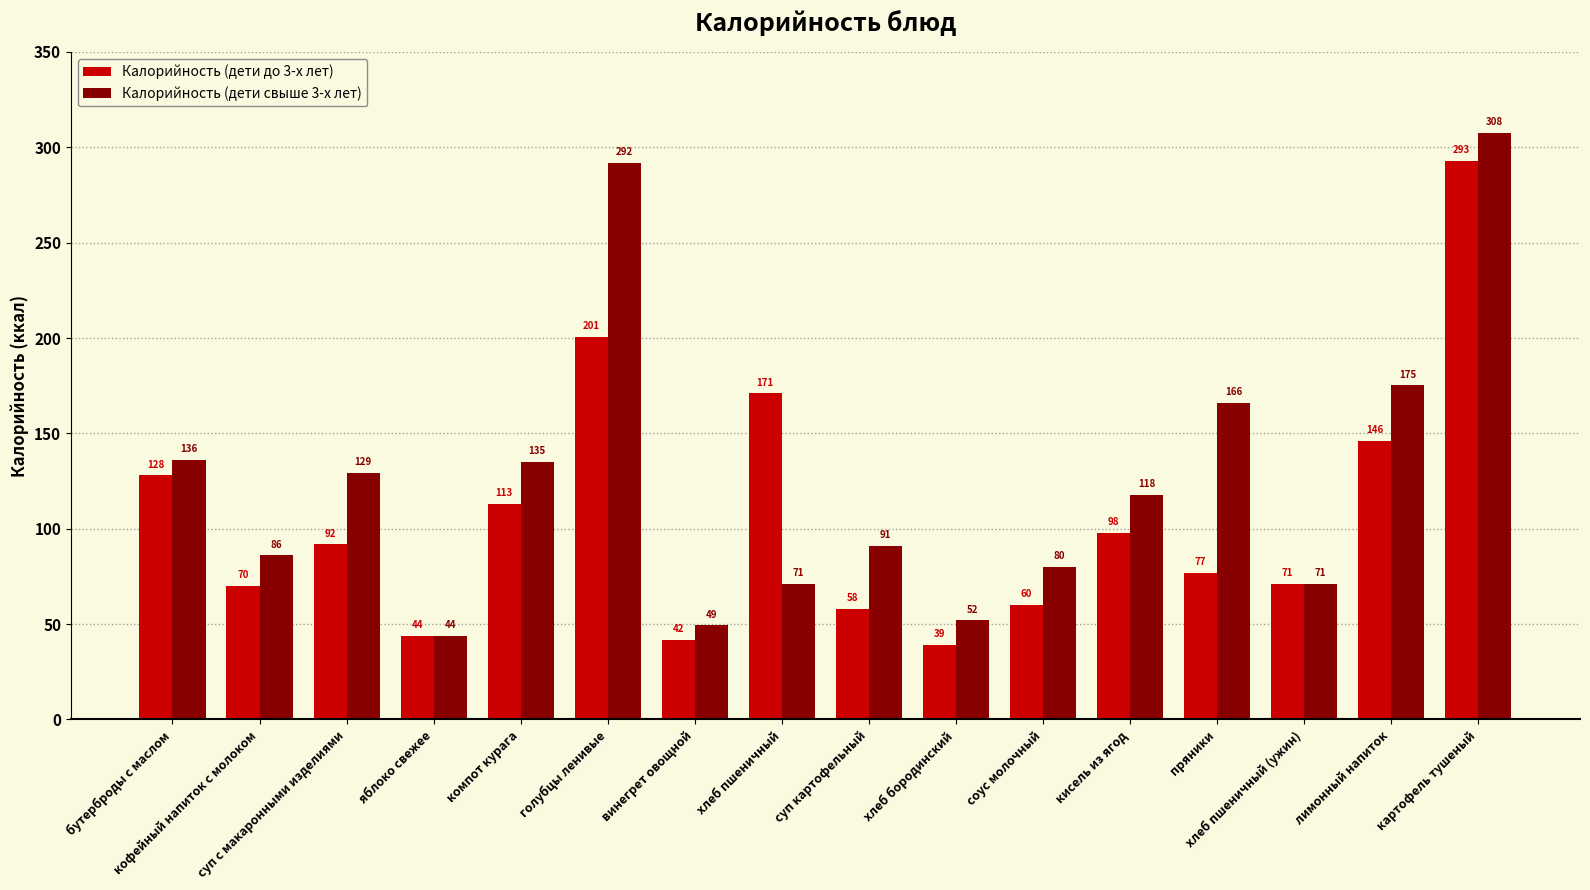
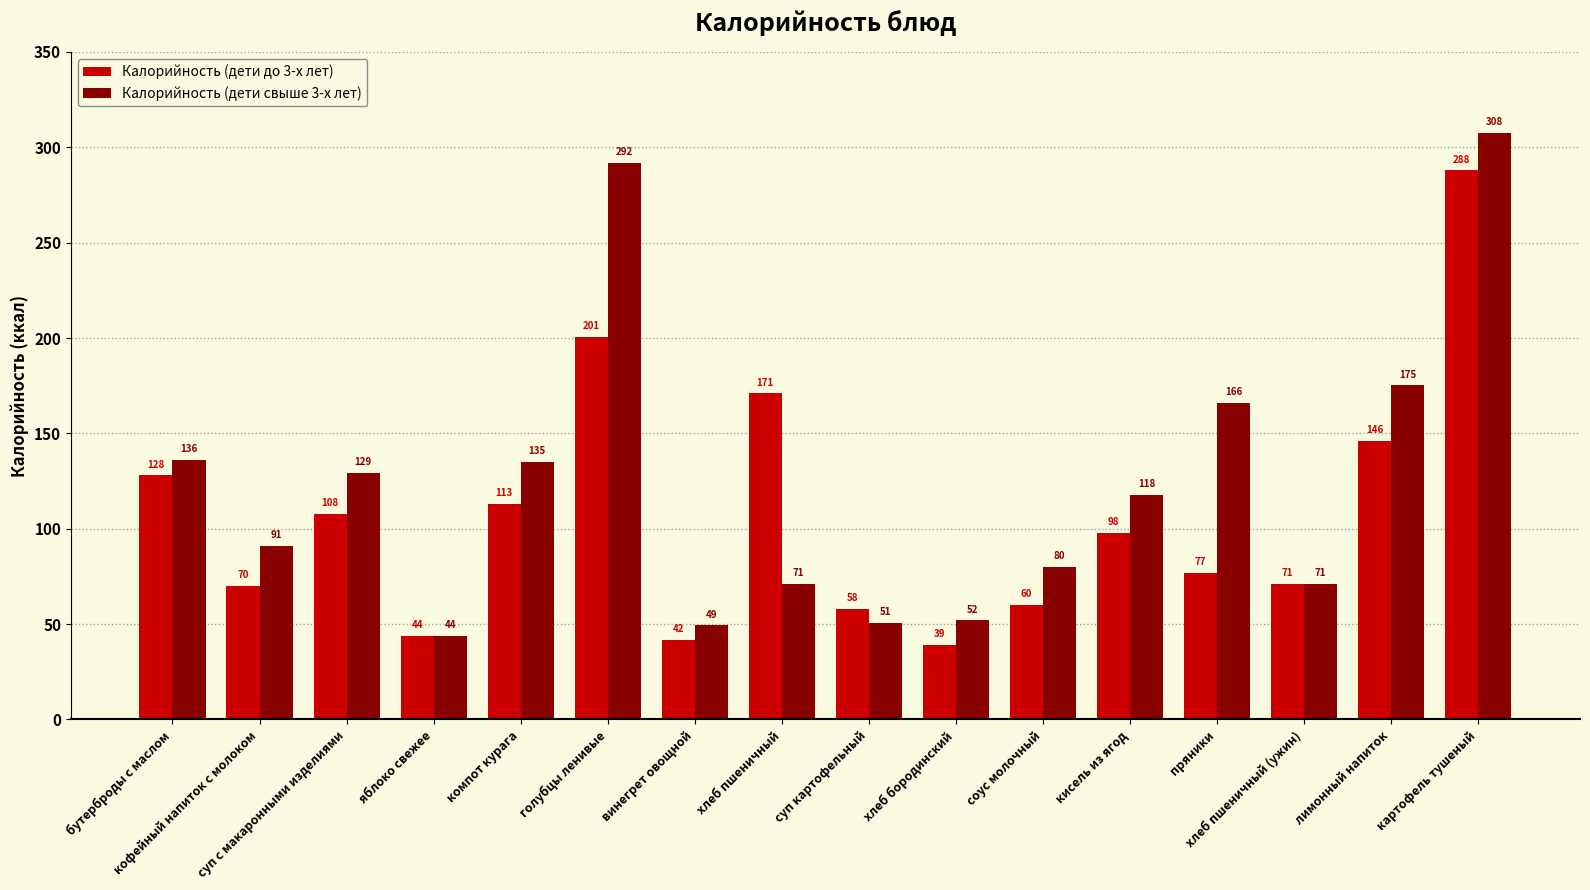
Калорийность (дети свыше 3-х лет), кофейный напиток с молоком: 86 -> 91
Калорийность (дети до 3-х лет), суп с макаронными изделиями: 92 -> 108
Калорийность (дети свыше 3-х лет), суп картофельный: 91 -> 51
Калорийность (дети до 3-х лет), картофель тушеный: 293 -> 288
